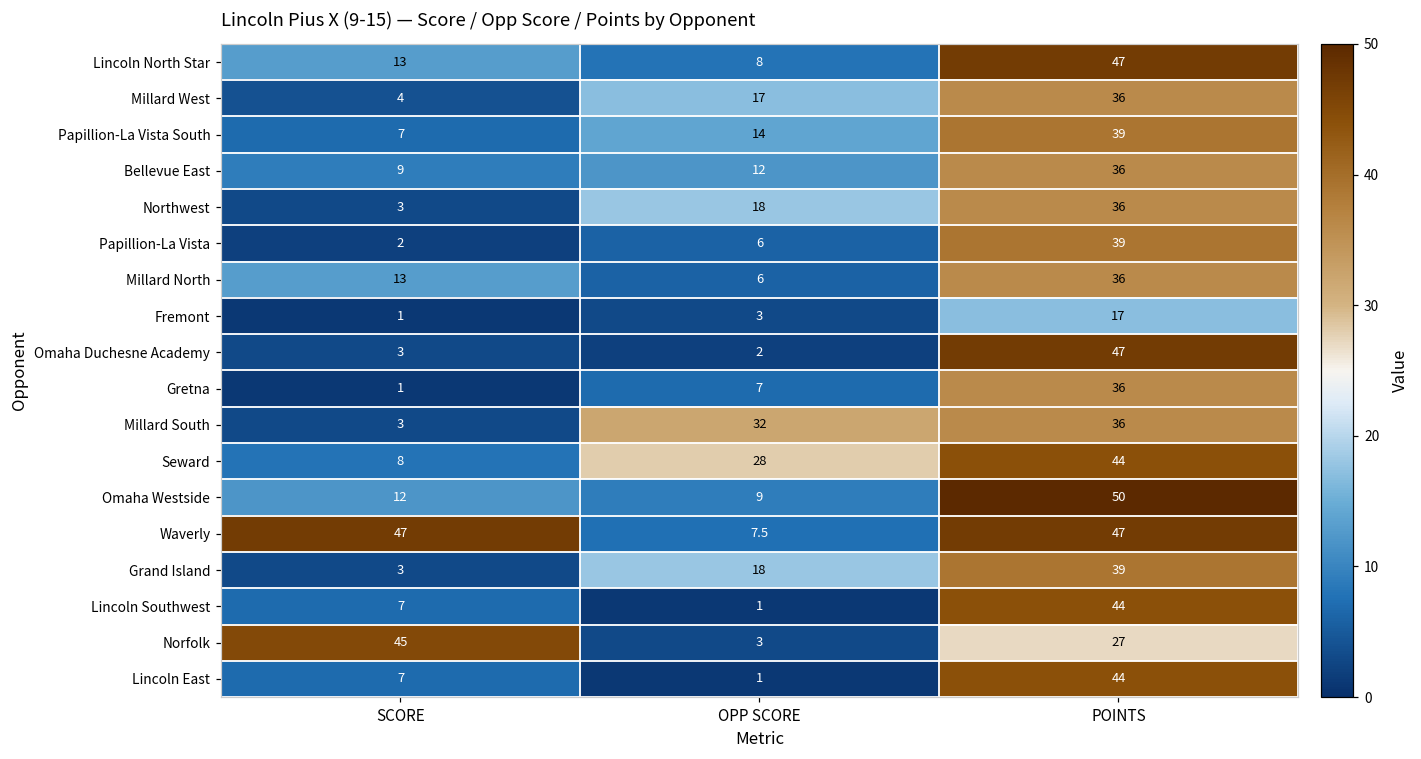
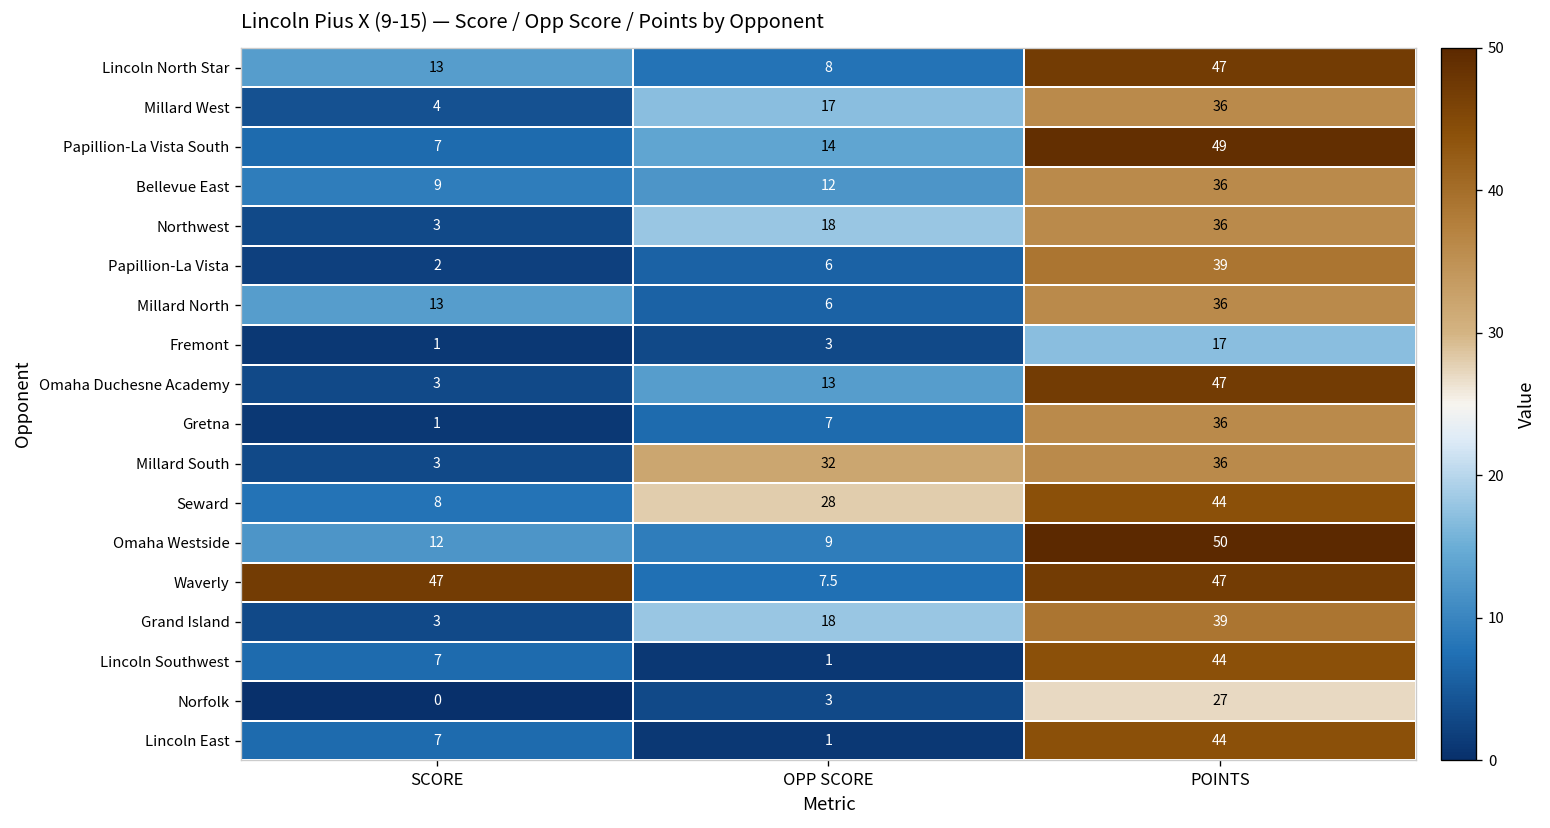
Papillion-La Vista South, POINTS: 39 -> 49
Omaha Duchesne Academy, OPP SCORE: 2 -> 13
Norfolk, SCORE: 45 -> 0
